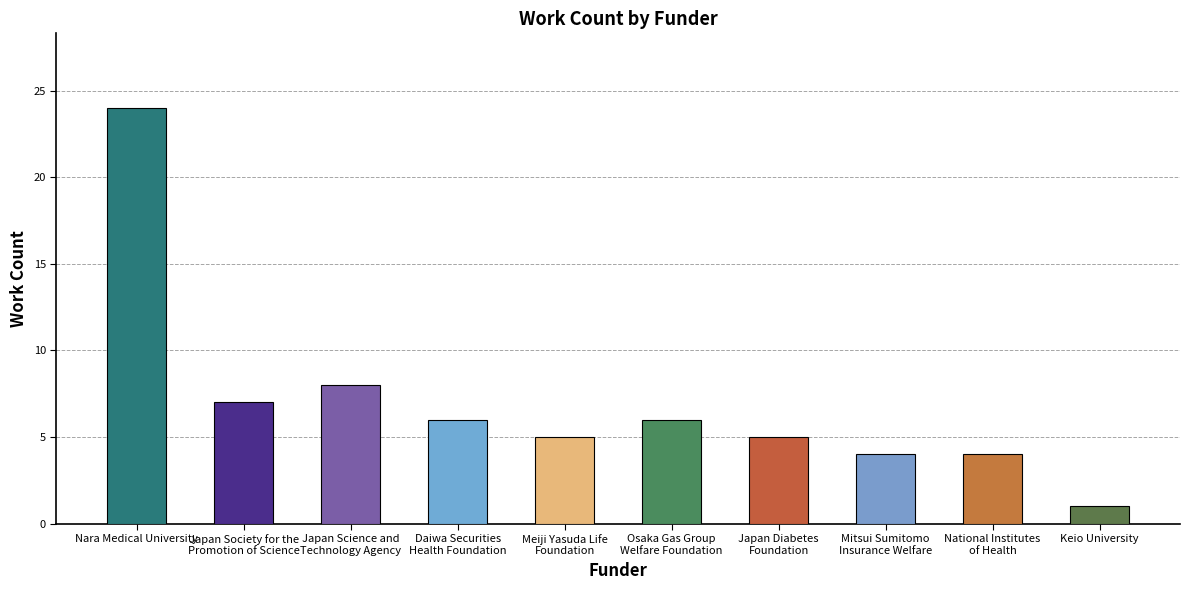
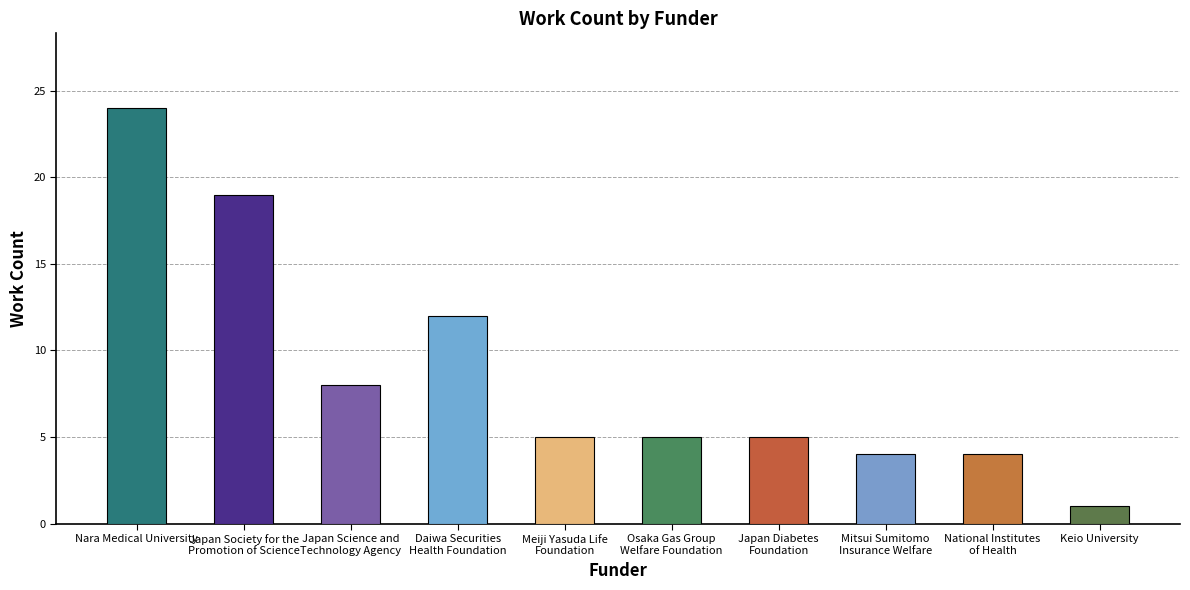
Japan Society for the Promotion of Science: 7 -> 19
Daiwa Securities Health Foundation: 6 -> 12
Osaka Gas Group Welfare Foundation: 6 -> 5
